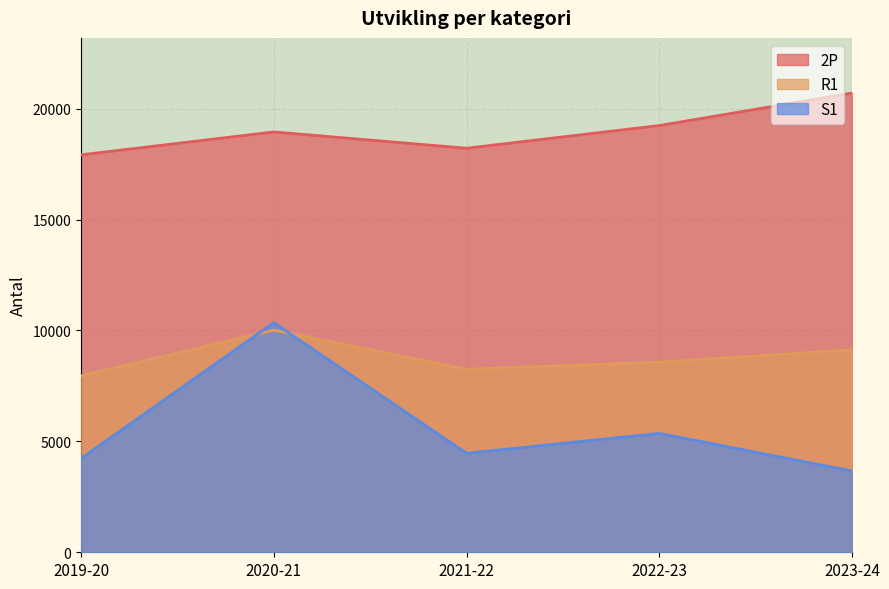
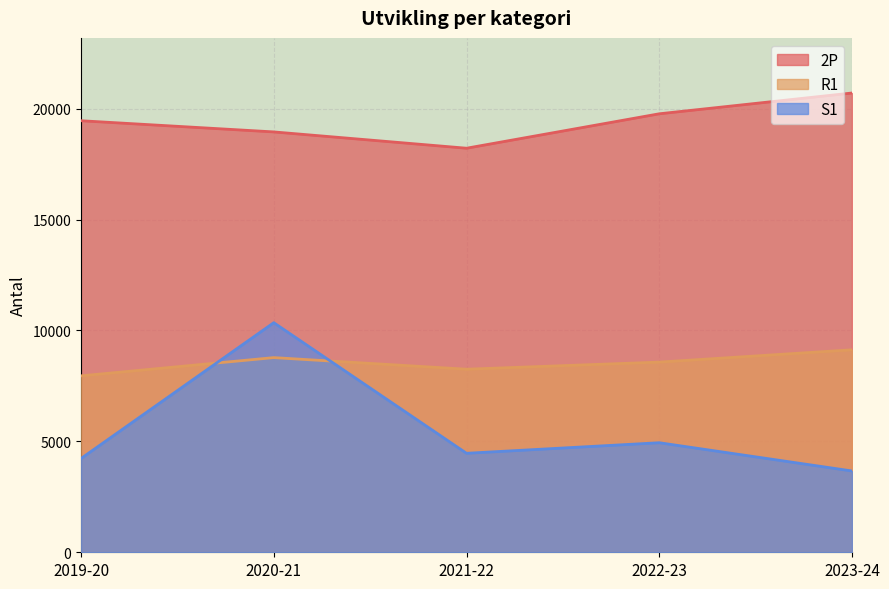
2P, 2019-20: 17900 -> 19500
R1, 2020-21: 10000 -> 8800
2P, 2022-23: 19200 -> 19800
S1, 2022-23: 5400 -> 4900
